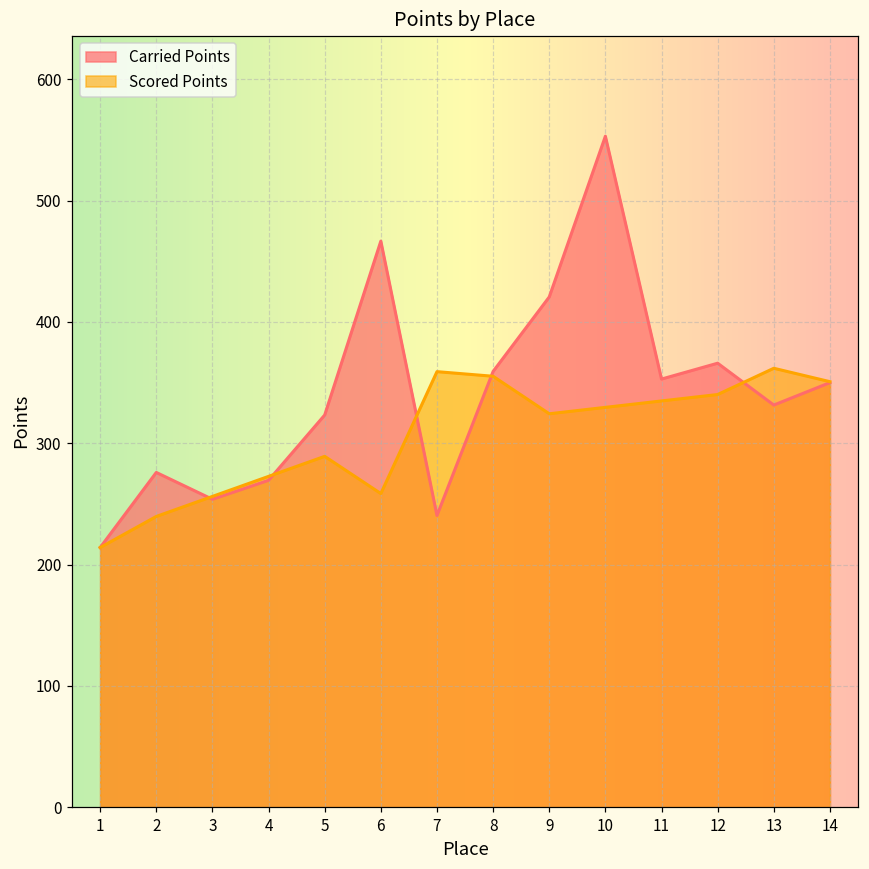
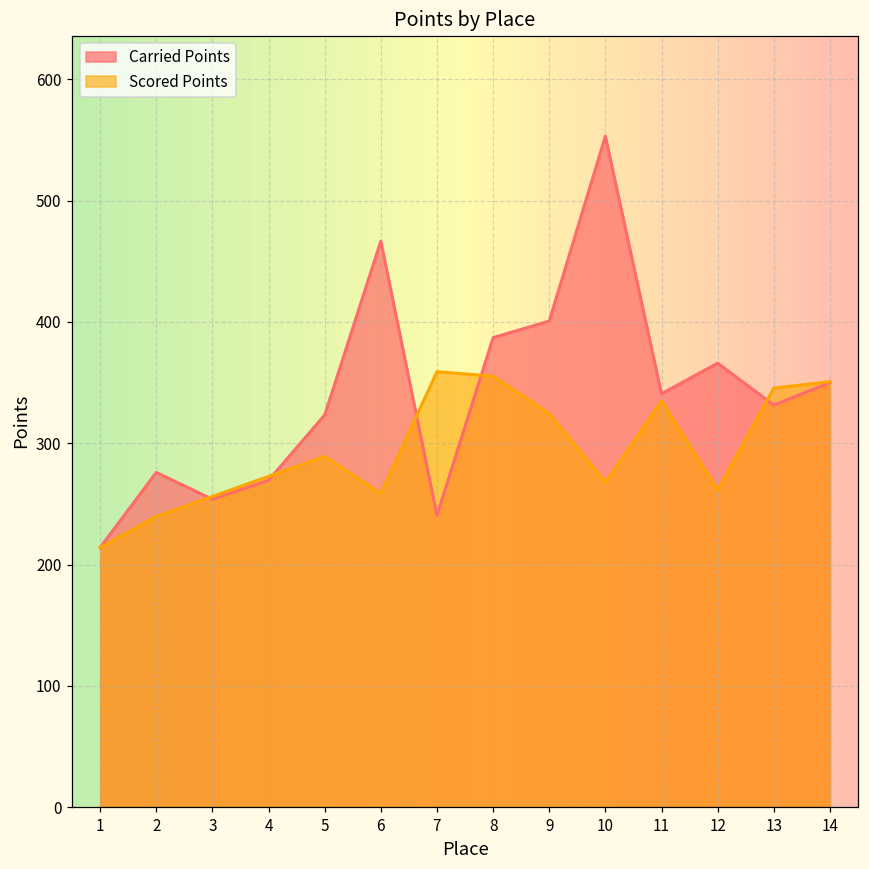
Carried Points, 8: 359 -> 387
Carried Points, 9: 421 -> 401
Scored Points, 10: 330 -> 268
Carried Points, 11: 353 -> 341
Scored Points, 12: 340 -> 261
Scored Points, 13: 362 -> 345
